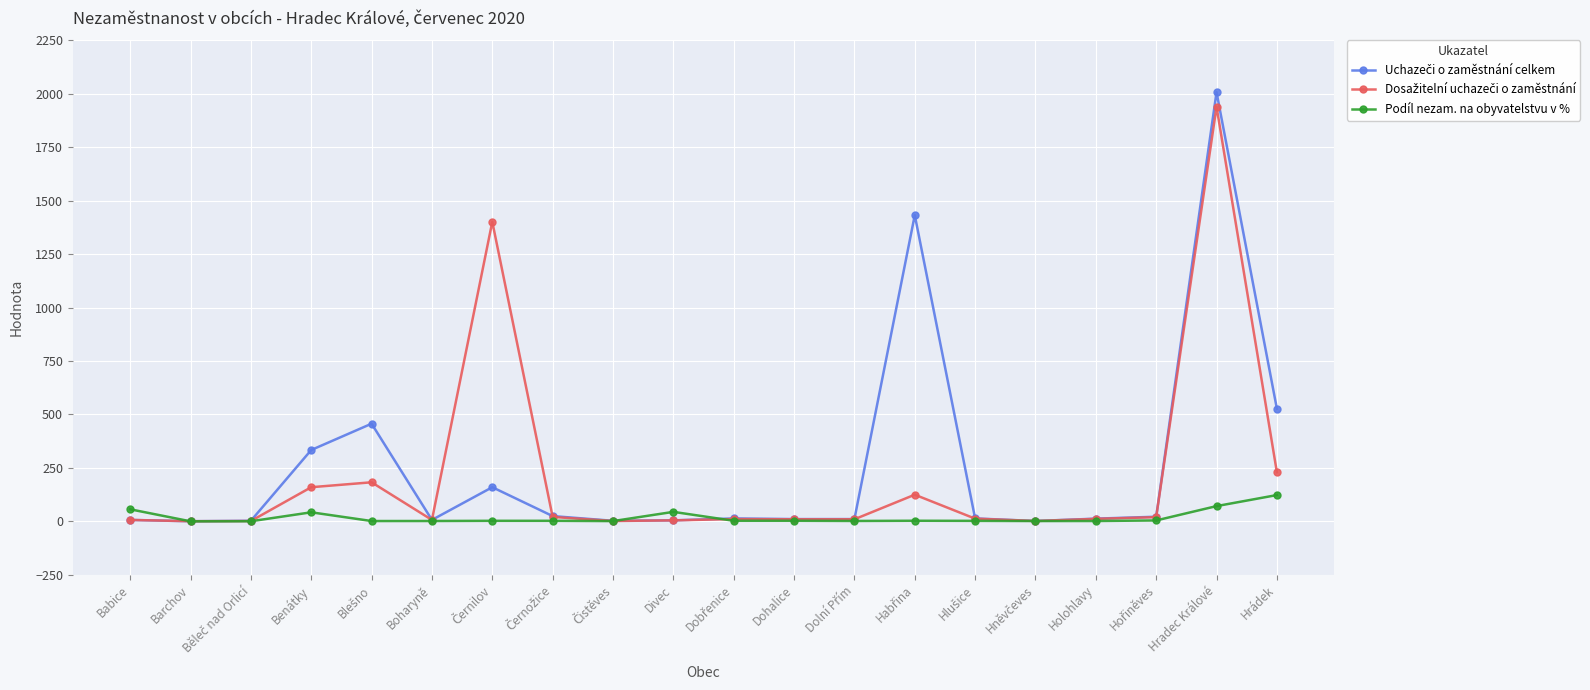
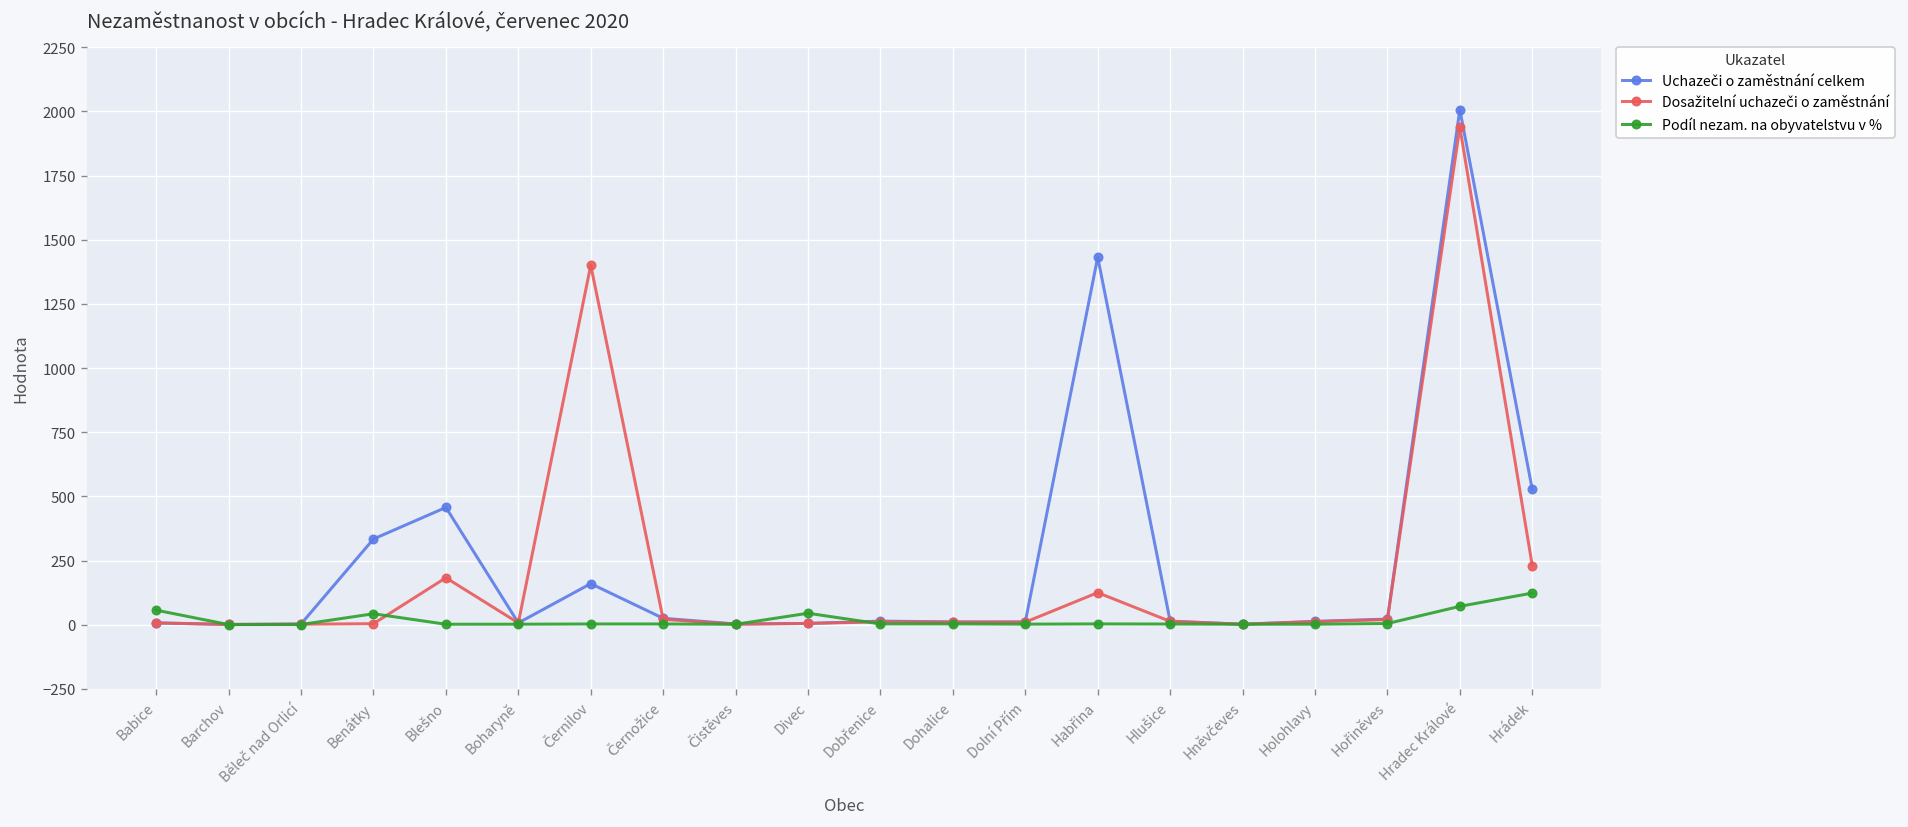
Dosažitelní uchazeči o zaměstnání, Benátky: 160 -> 0
